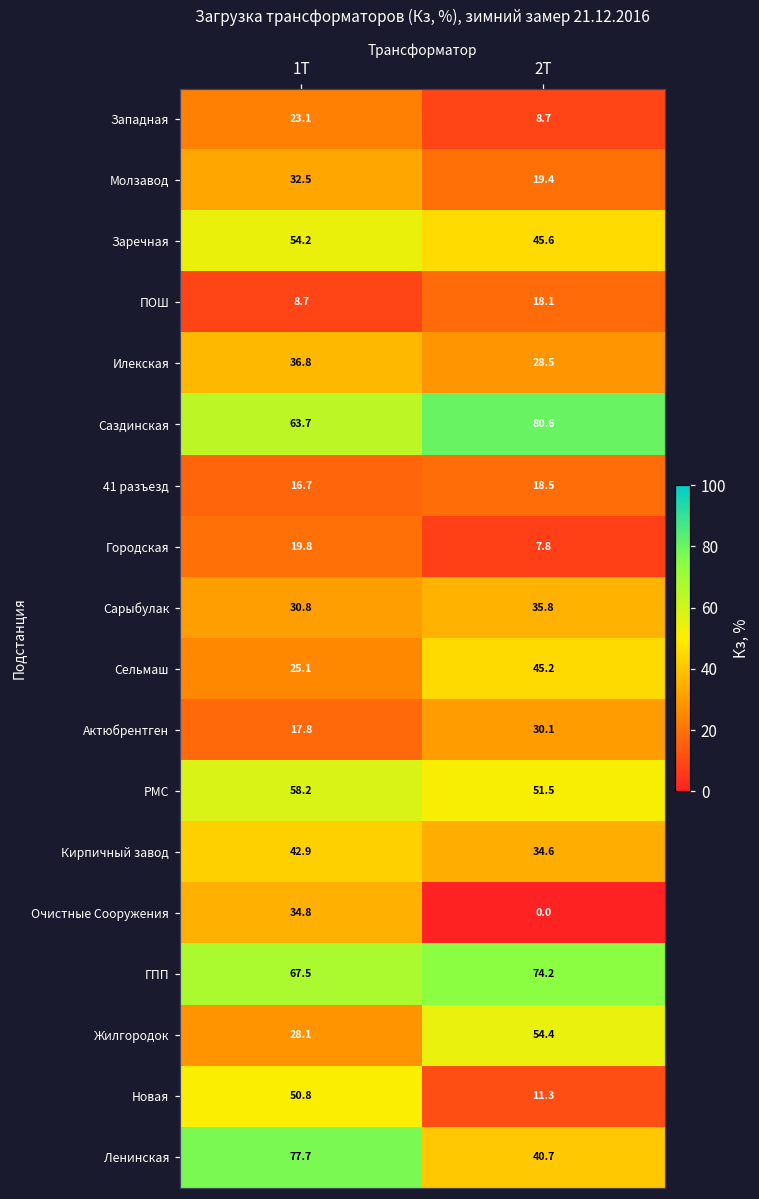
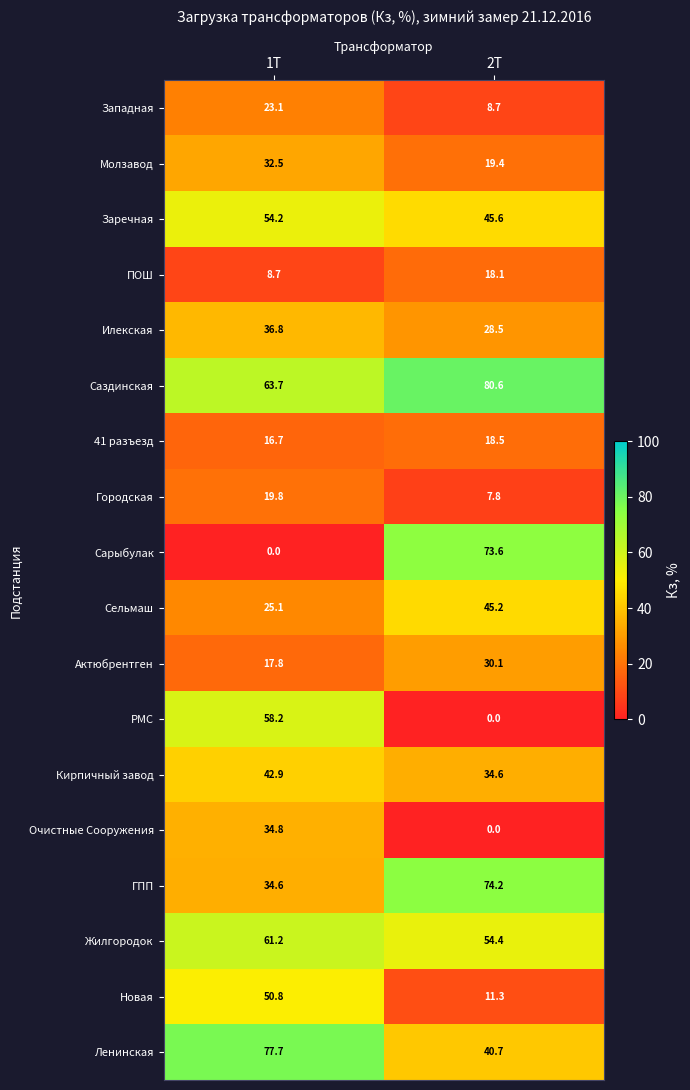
Сарыбулак, 1Т: 30.8 -> 0.0
Сарыбулак, 2Т: 35.8 -> 73.6
РМС, 2Т: 51.5 -> 0.0
ГПП, 1Т: 67.5 -> 34.6
Жилгородок, 1Т: 28.1 -> 61.2
